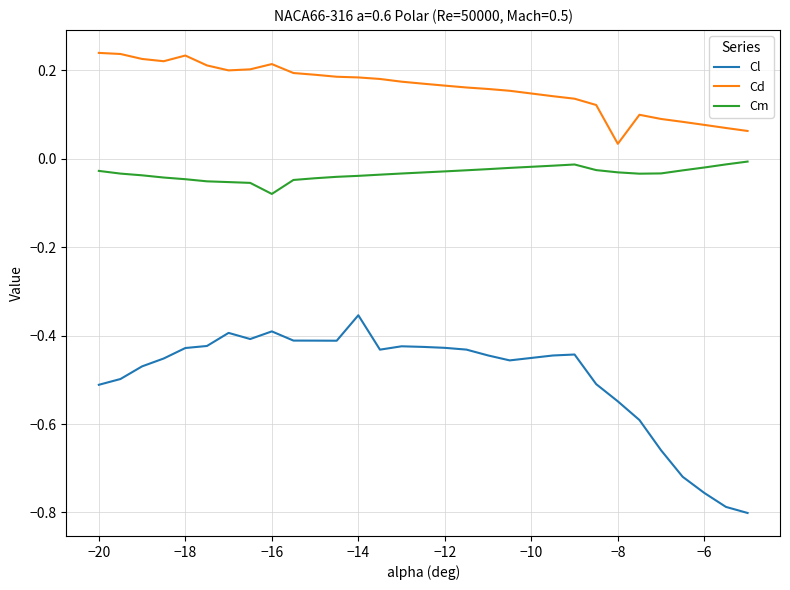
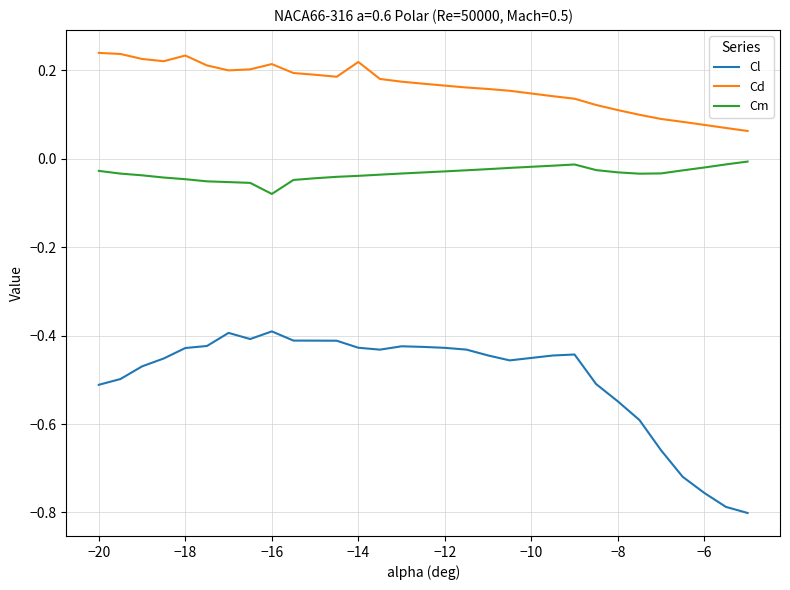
Cl, −14: -0.35 -> -0.43
Cd, −14: 0.18 -> 0.22
Cd, −8: 0.03 -> 0.11
